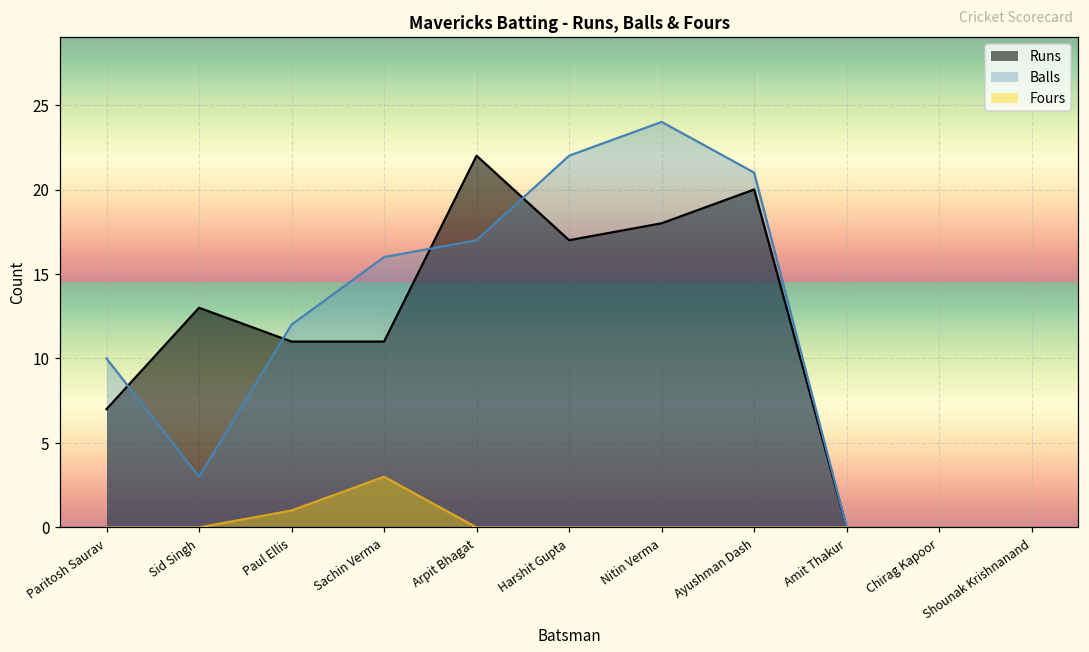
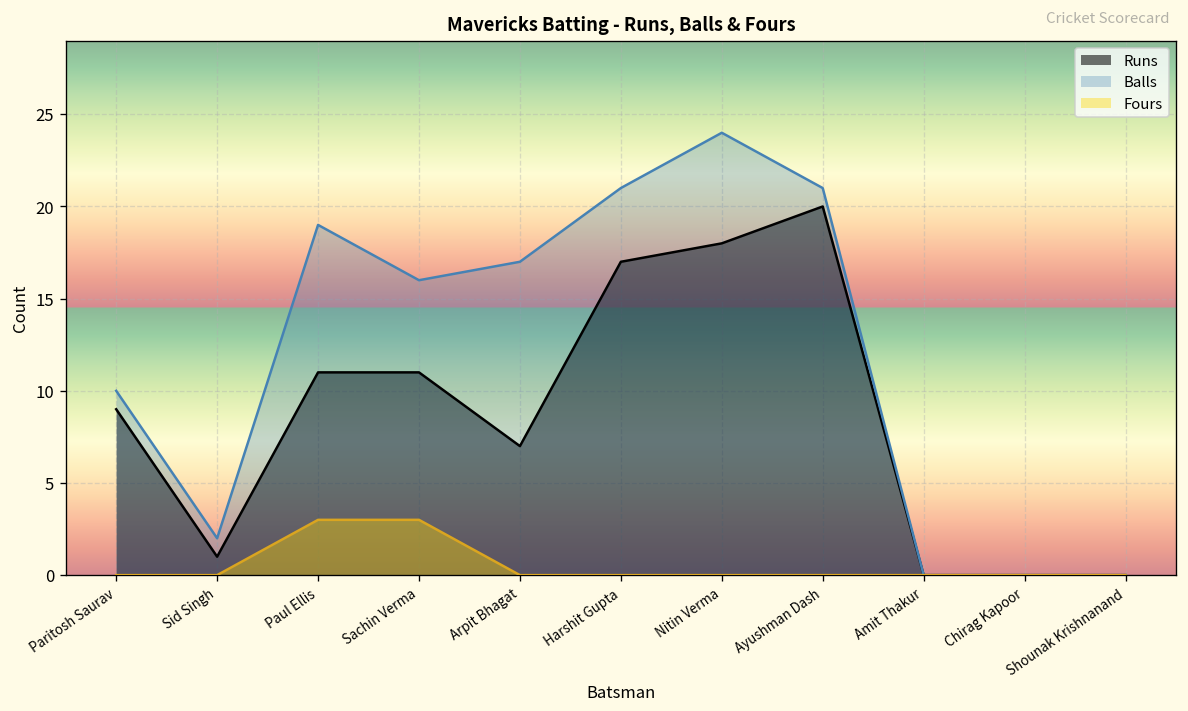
Runs, Paritosh Saurav: 7 -> 9
Runs, Sid Singh: 13 -> 1
Balls, Sid Singh: 3 -> 2
Balls, Paul Ellis: 12 -> 19
Fours, Paul Ellis: 1 -> 3
Runs, Arpit Bhagat: 22 -> 7
Balls, Harshit Gupta: 22 -> 21
